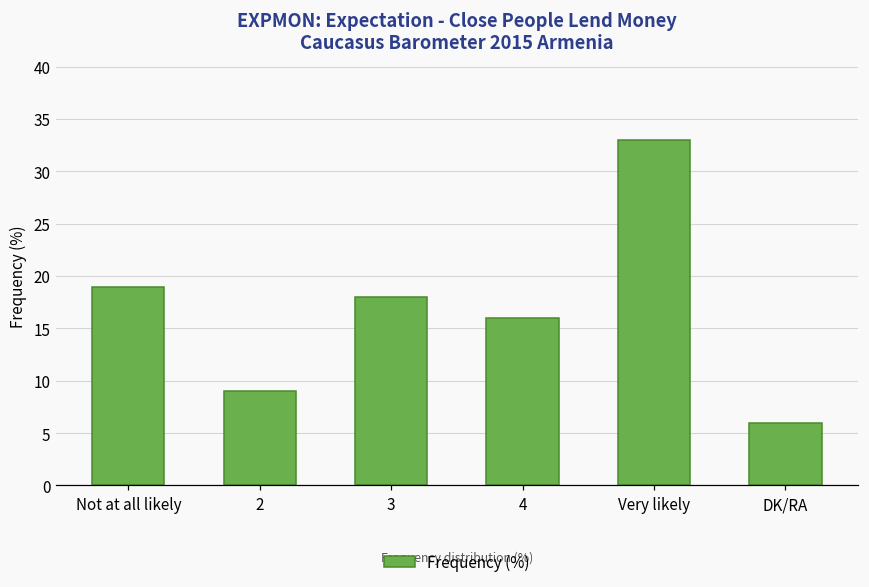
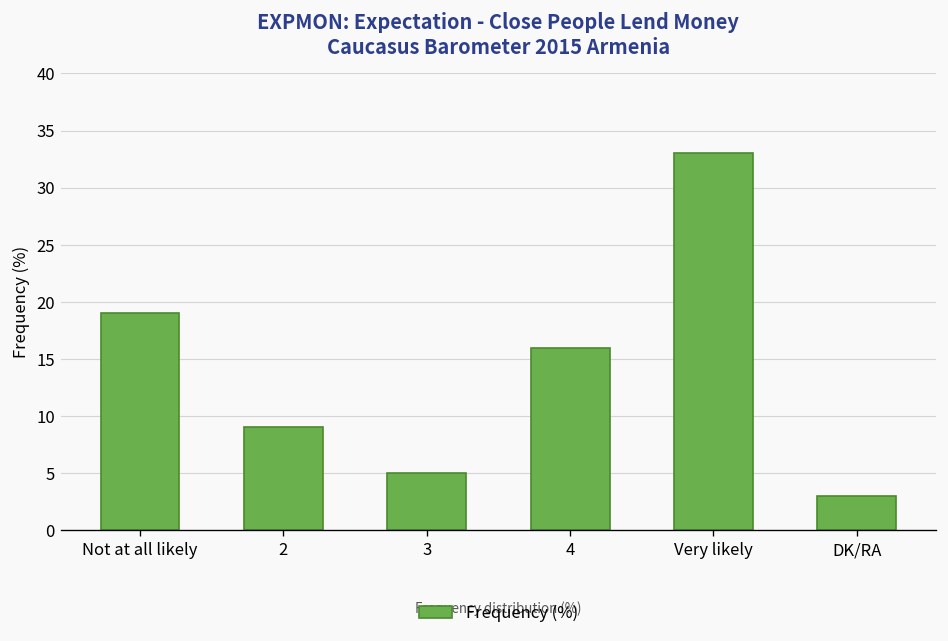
3: 18 -> 5
DK/RA: 6 -> 3
